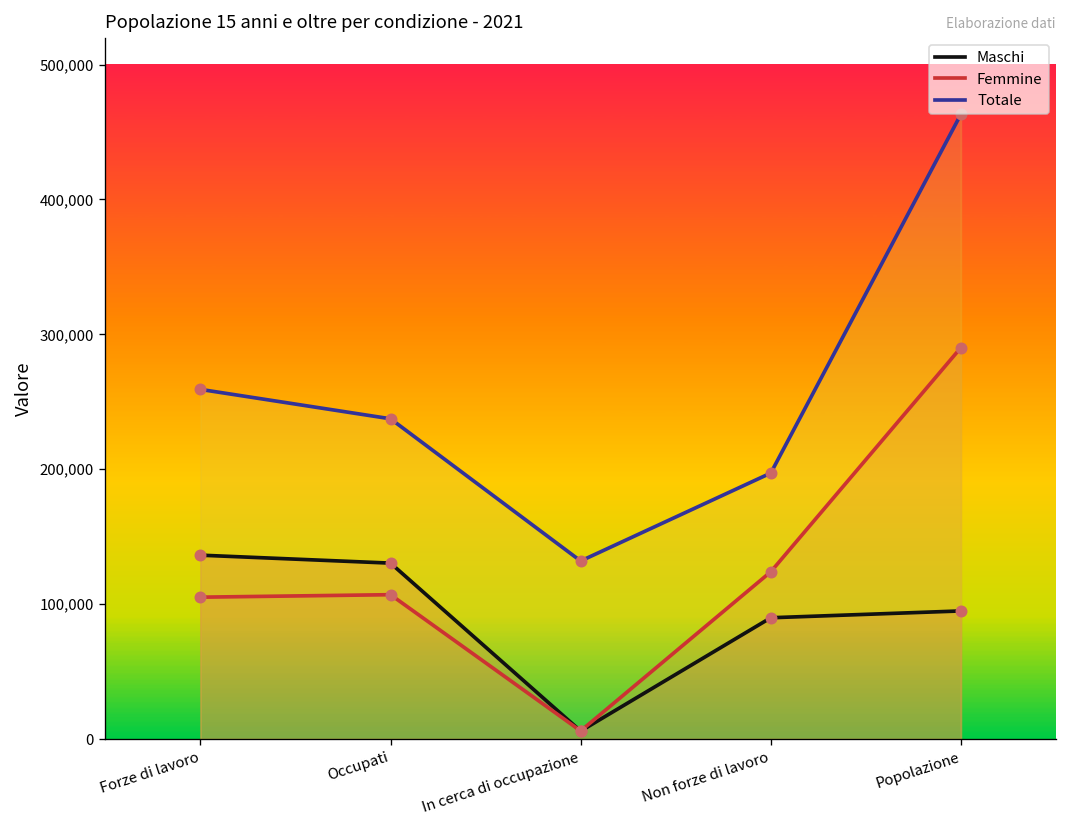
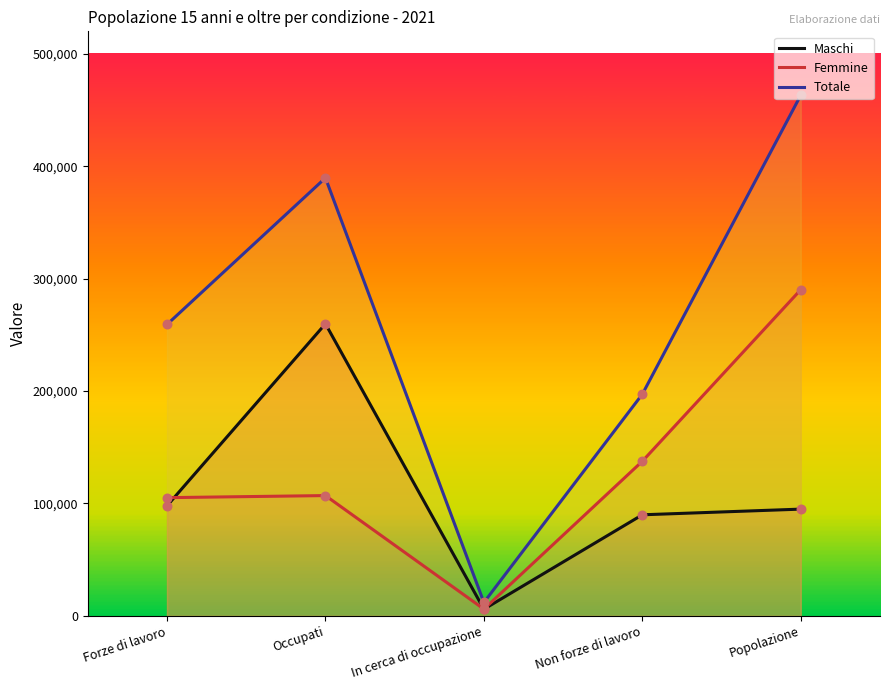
Maschi, Forze di lavoro: 136,000 -> 98,000
Maschi, Occupati: 130,000 -> 260,000
Totale, Occupati: 237,000 -> 390,000
Totale, In cerca di occupazione: 132,000 -> 12,000
Femmine, Non forze di lavoro: 124,000 -> 138,000
